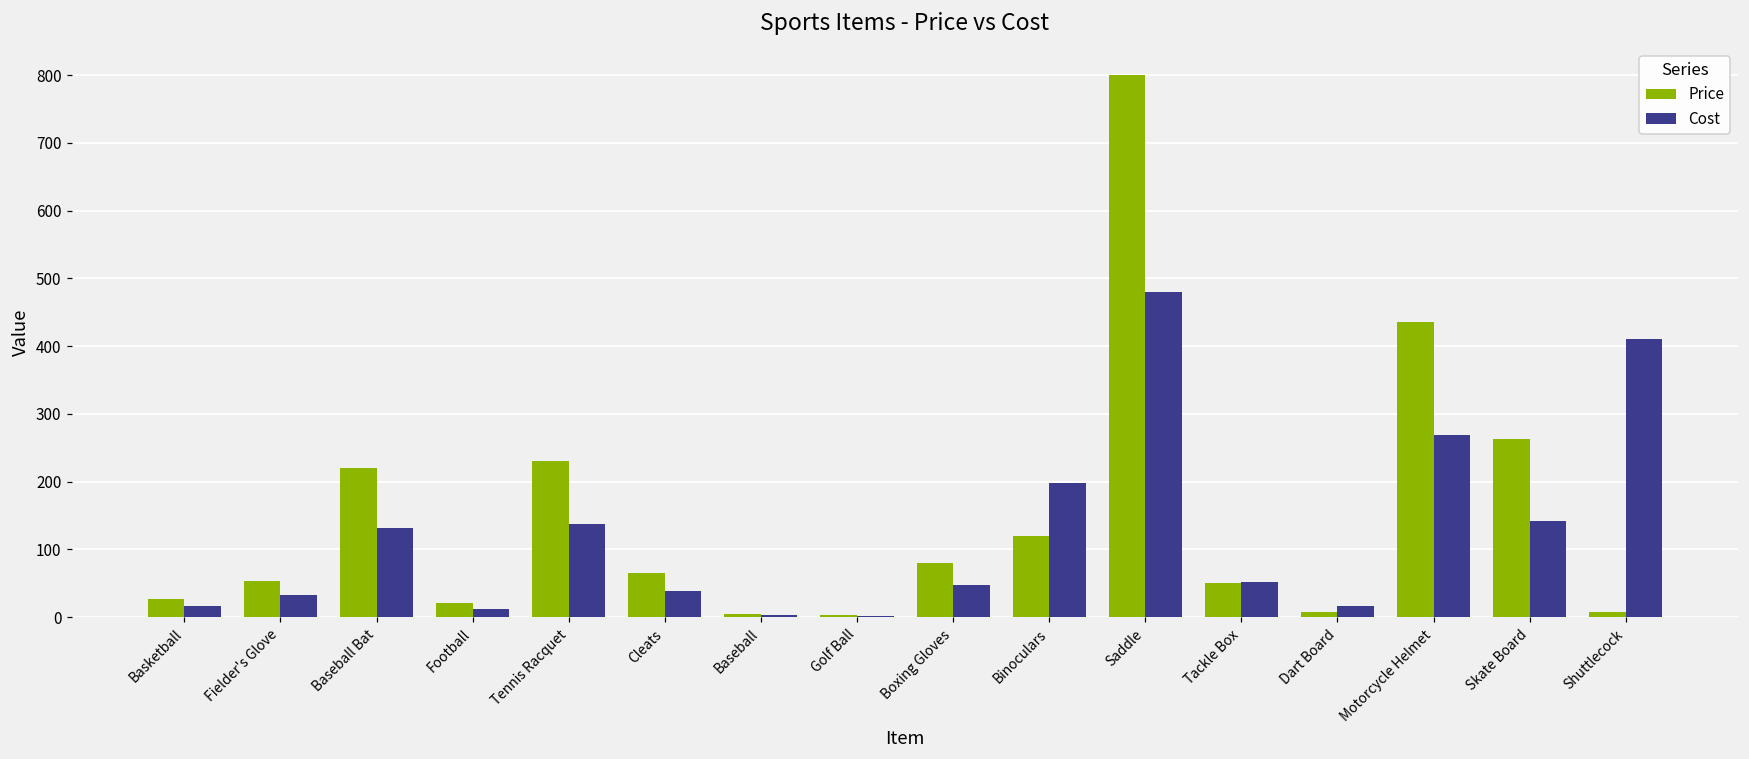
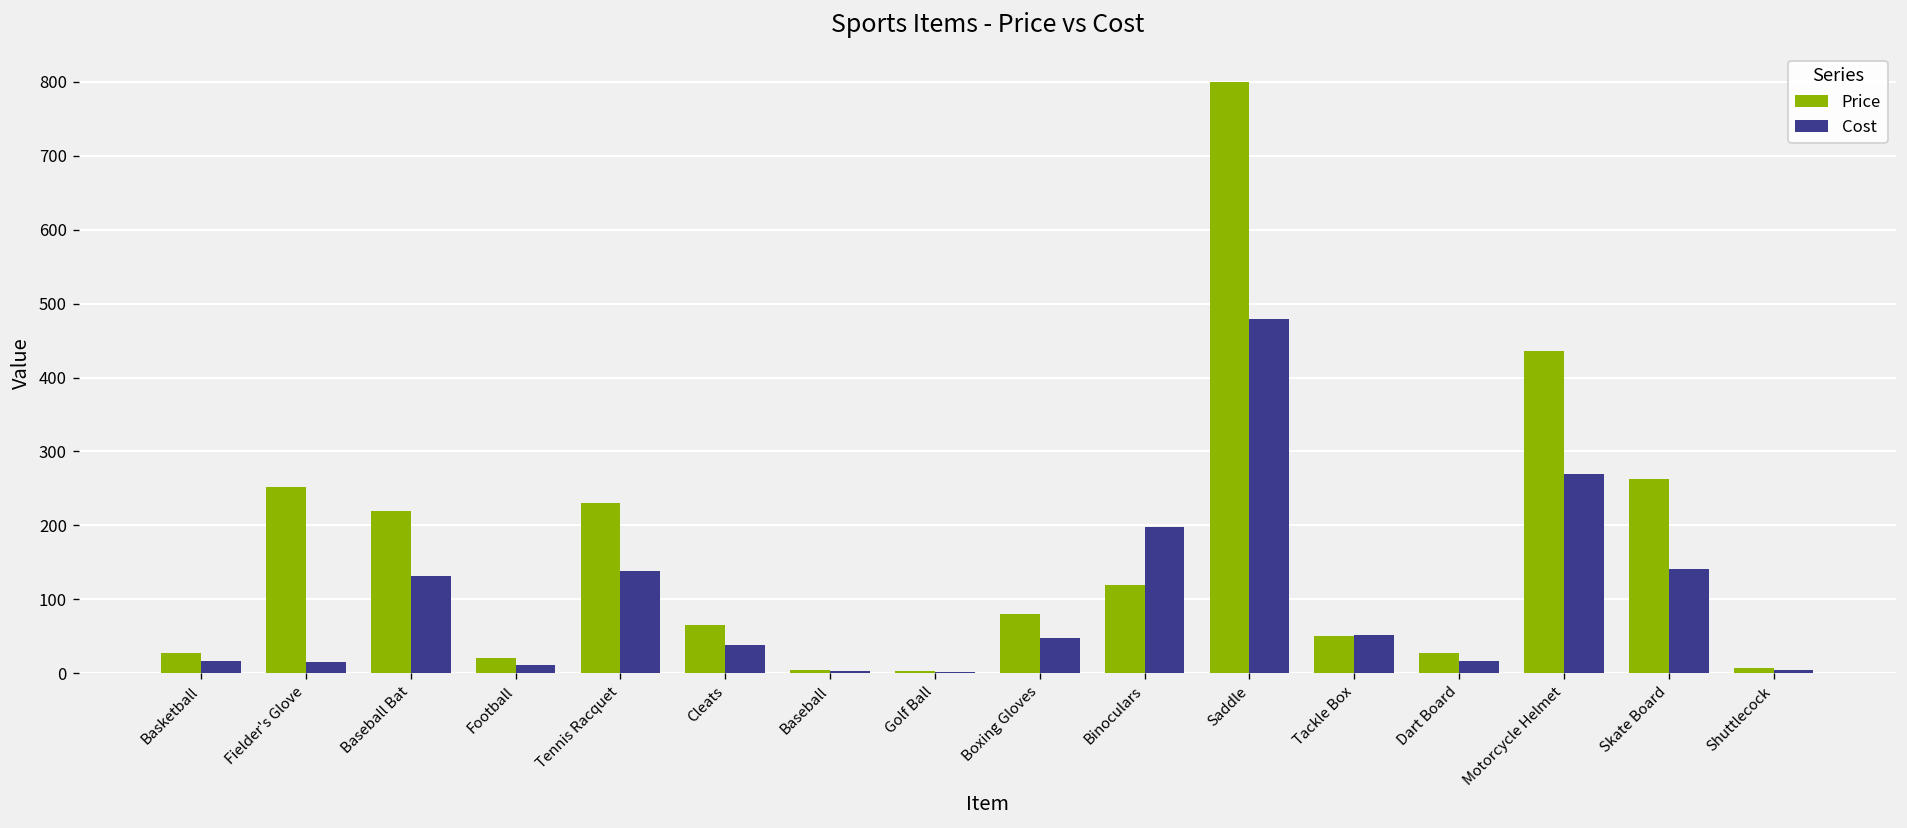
Price, Fielder's Glove: 50 -> 250
Cost, Fielder's Glove: 30 -> 10
Price, Dart Board: 10 -> 30
Cost, Shuttlecock: 410 -> 0
